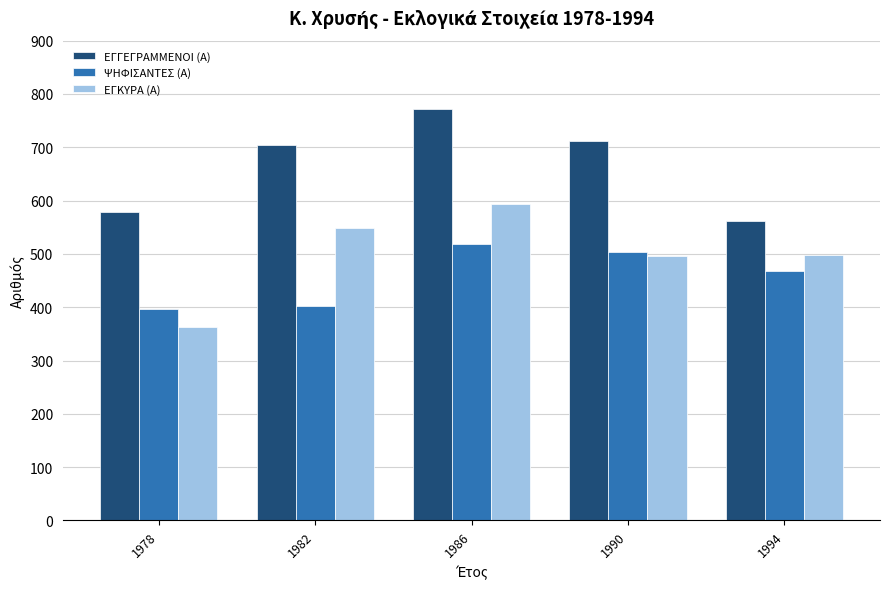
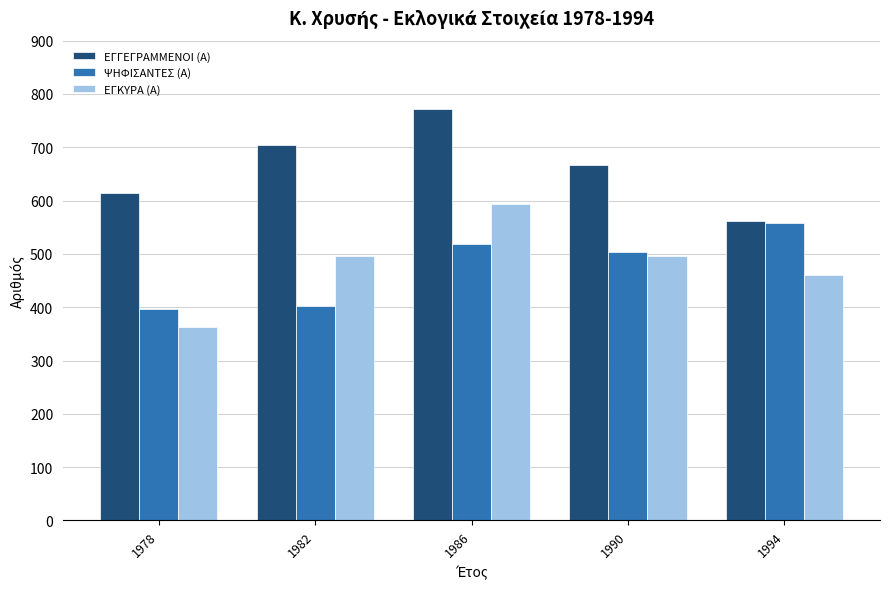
ΕΓΓΕΓΡΑΜΜΕΝΟΙ (Α), 1978: 580 -> 610
ΕΓΚΥΡΑ (Α), 1982: 550 -> 500
ΕΓΓΕΓΡΑΜΜΕΝΟΙ (Α), 1990: 710 -> 670
ΨΗΦΙΣΑΝΤΕΣ (Α), 1994: 470 -> 560
ΕΓΚΥΡΑ (Α), 1994: 500 -> 460
